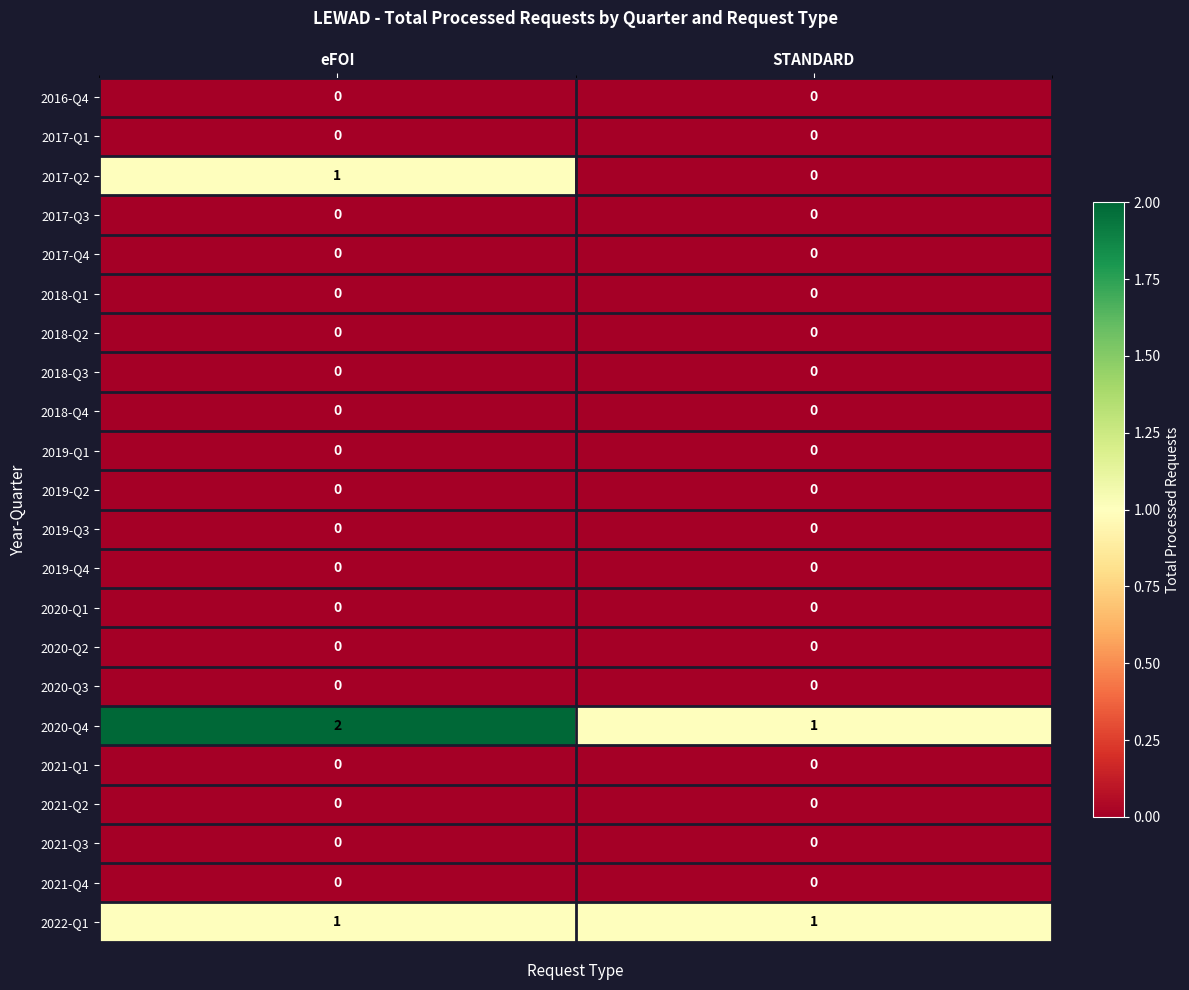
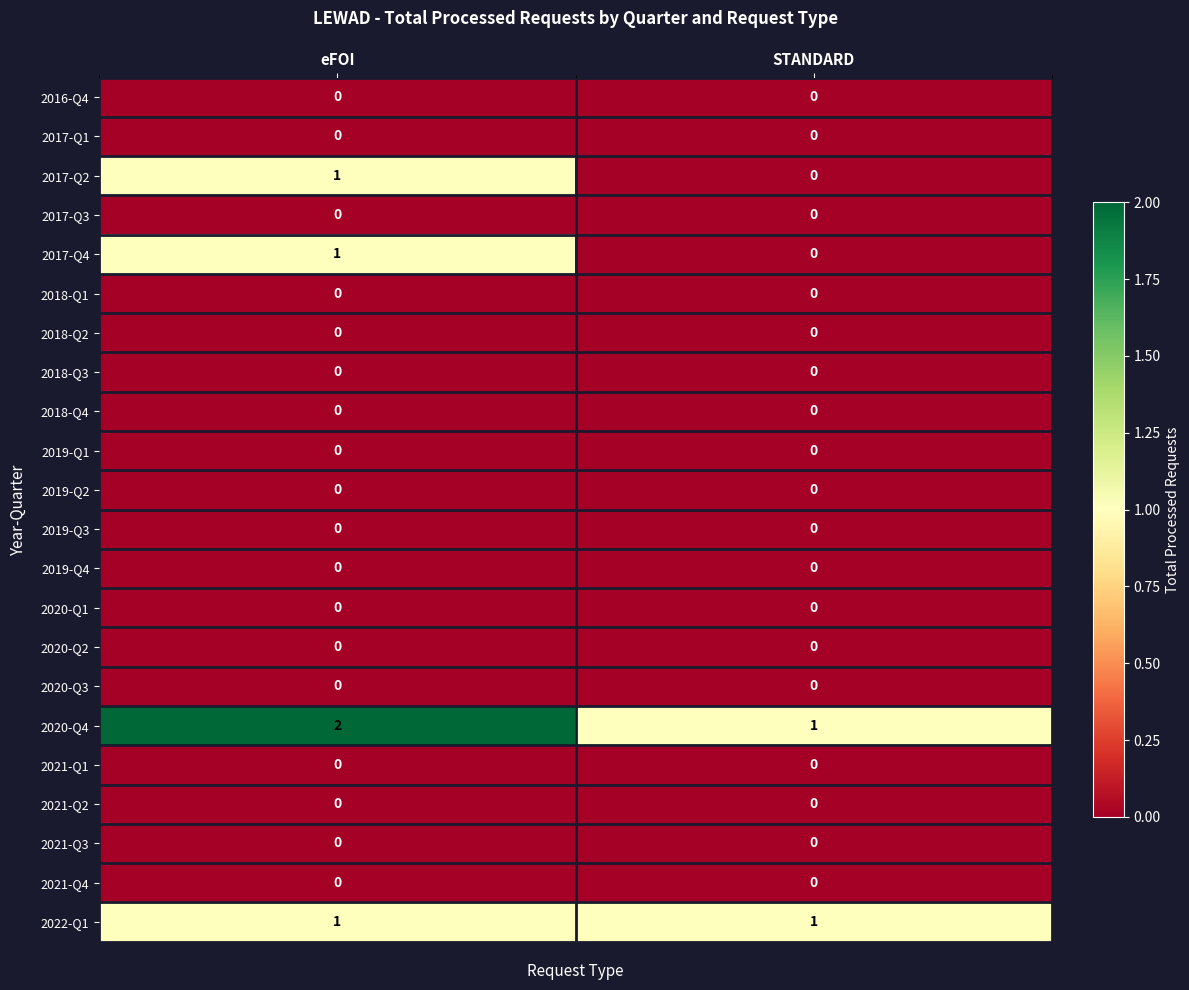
2017-Q4, eFOI: 0 -> 1
